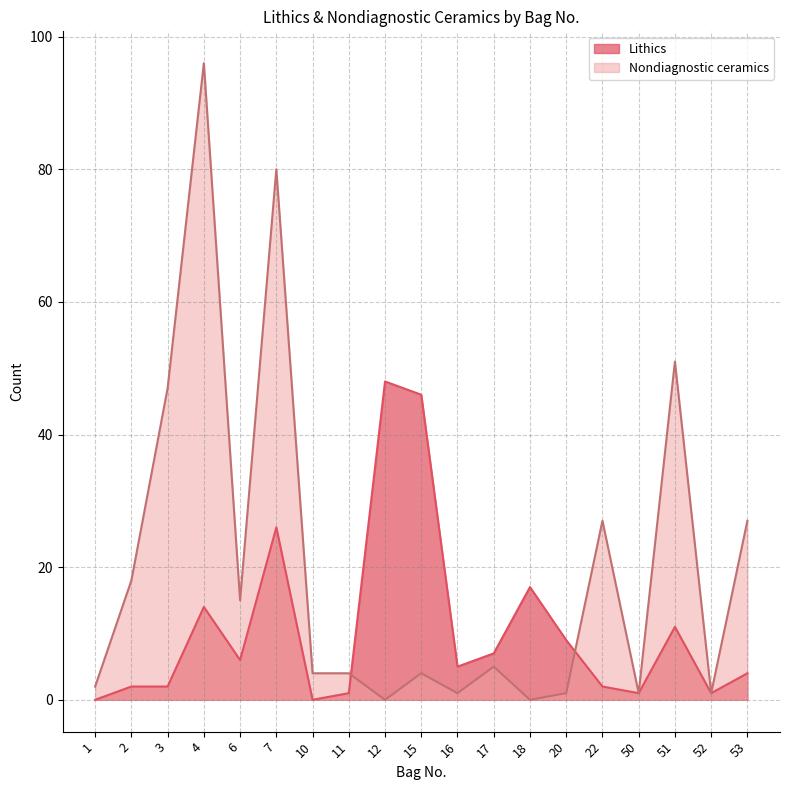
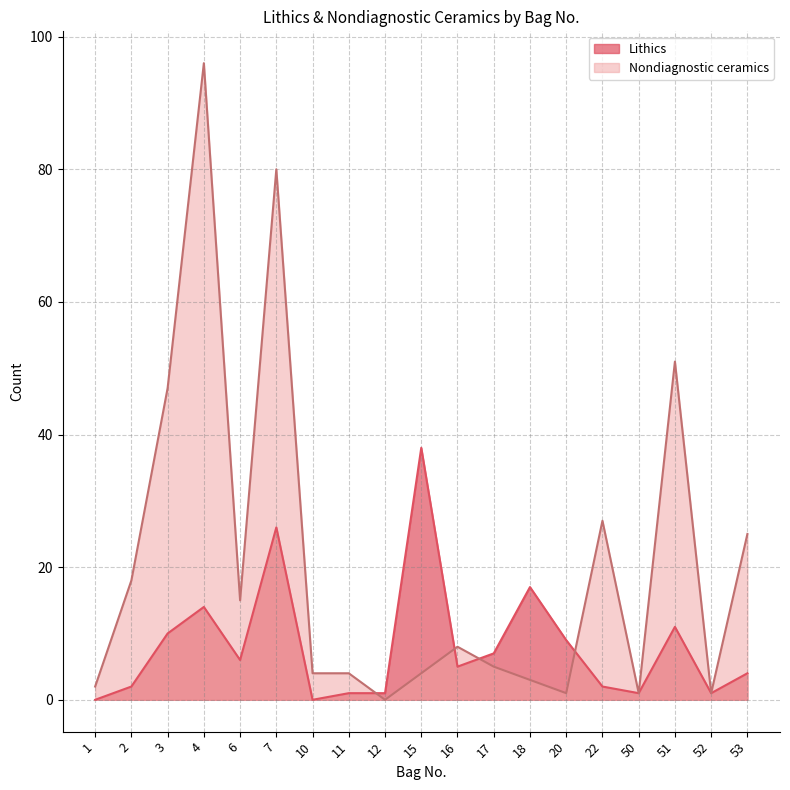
Lithics, 3: 2 -> 10
Lithics, 12: 48 -> 1
Lithics, 15: 46 -> 38
Nondiagnostic ceramics, 16: 1 -> 8
Nondiagnostic ceramics, 18: 0 -> 3
Nondiagnostic ceramics, 53: 27 -> 25
